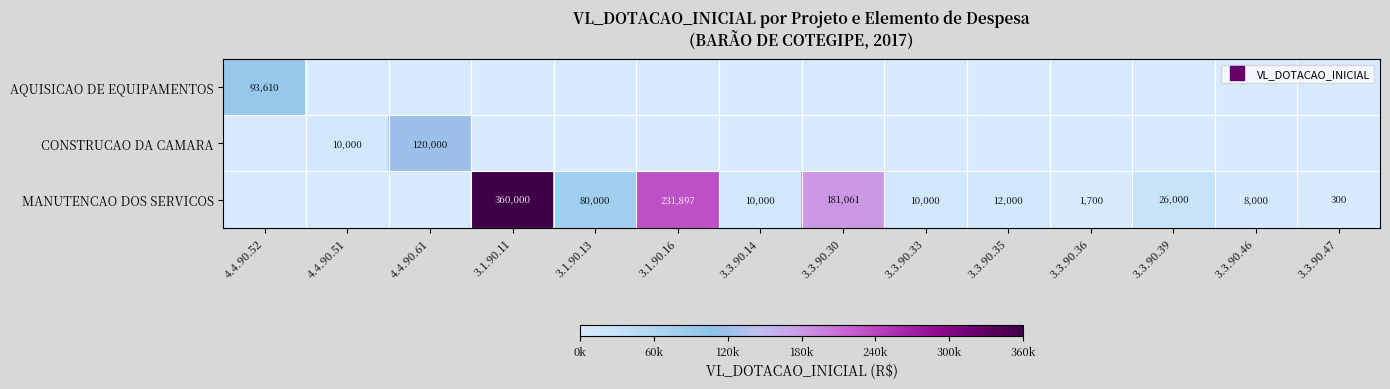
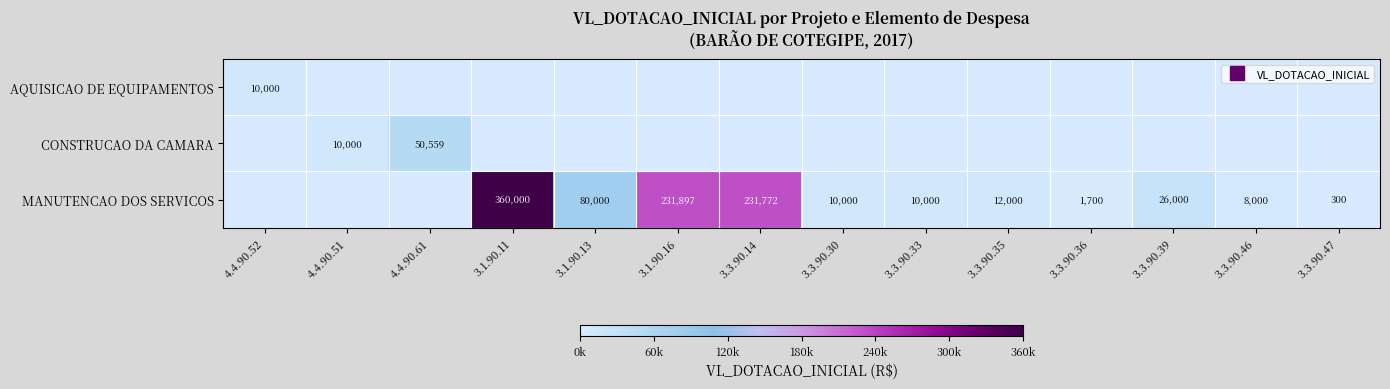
AQUISICAO DE EQUIPAMENTOS, 4.4.90.52: 93,610 -> 10,000
CONSTRUCAO DA CAMARA, 4.4.90.61: 120,000 -> 50,559
MANUTENCAO DOS SERVICOS, 3.3.90.14: 10,000 -> 231,772
MANUTENCAO DOS SERVICOS, 3.3.90.30: 181,061 -> 10,000
